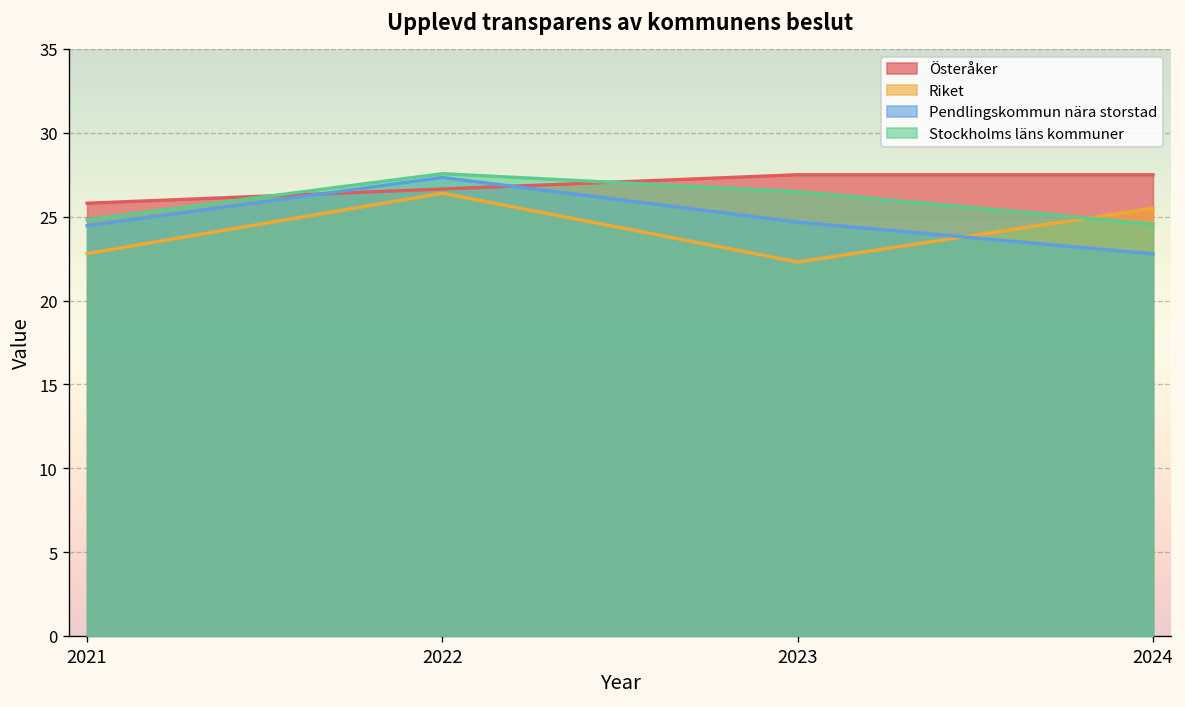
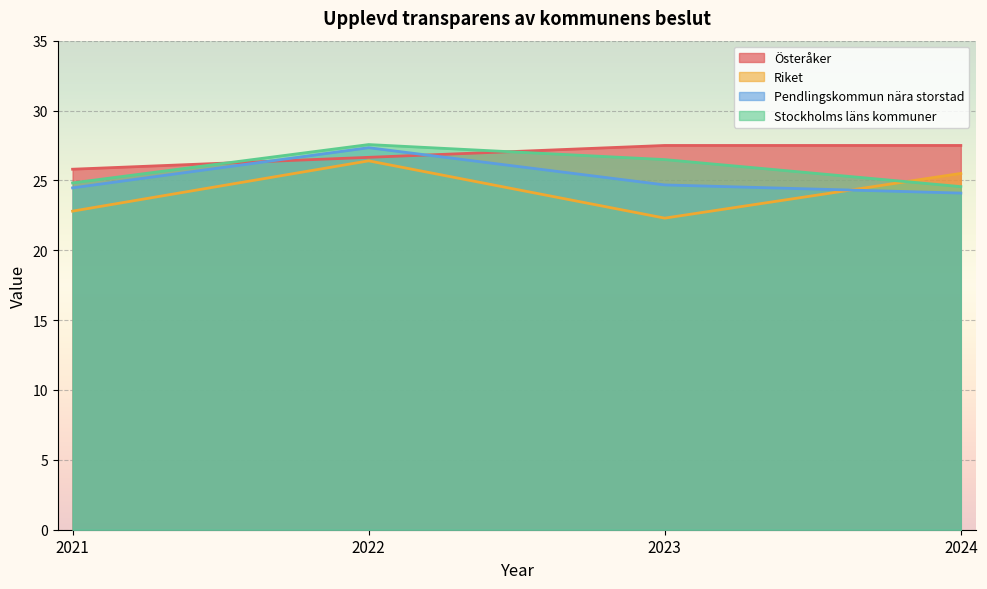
Pendlingskommun nära storstad, 2024: 22.8 -> 24.1
